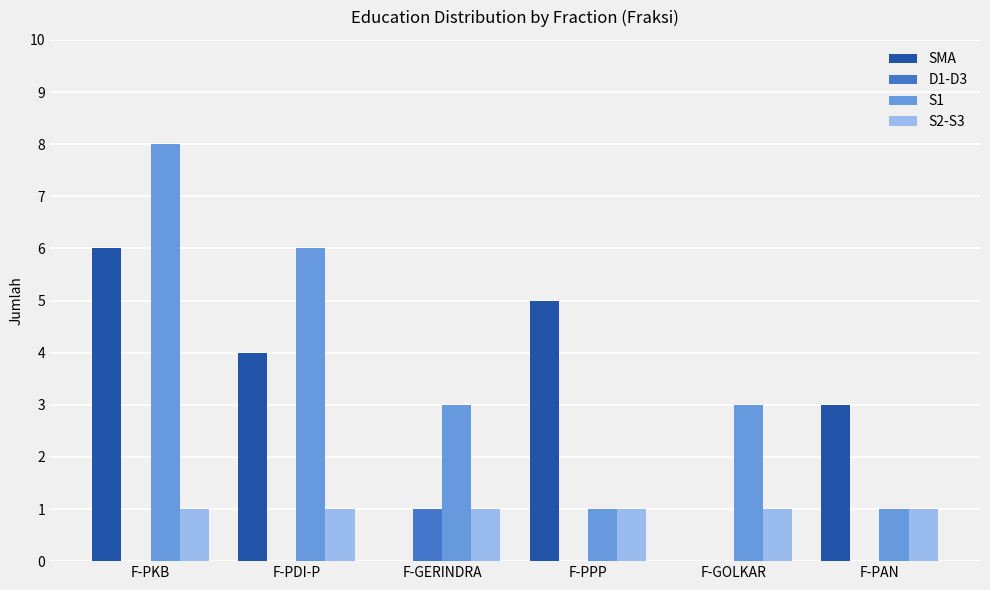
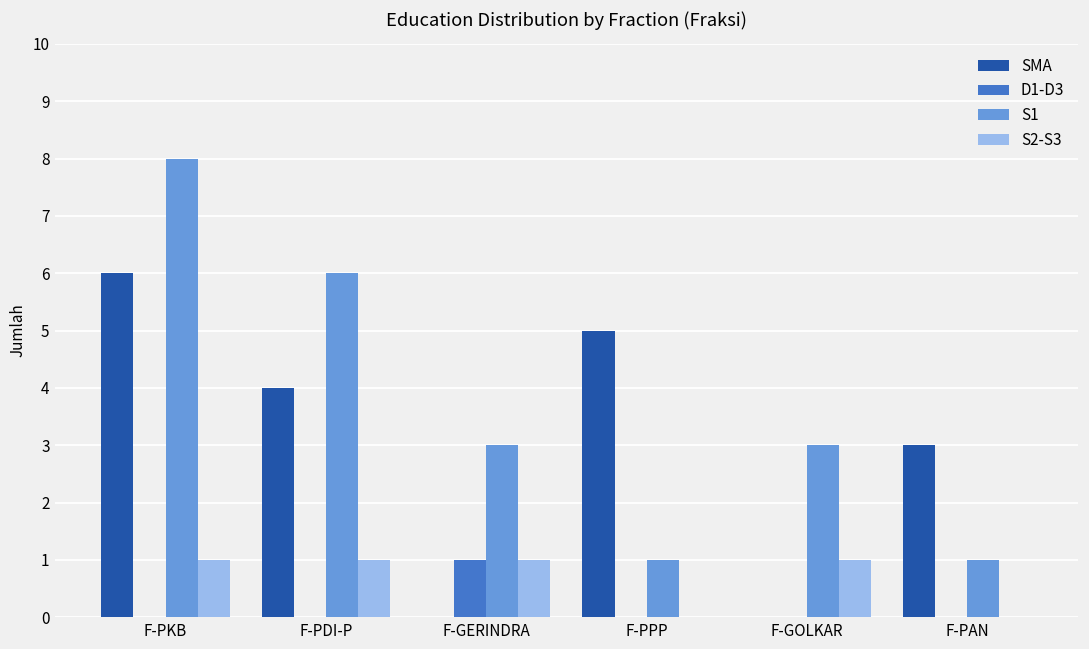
S2-S3, F-PPP: 1 -> 0
S2-S3, F-PAN: 1 -> 0
